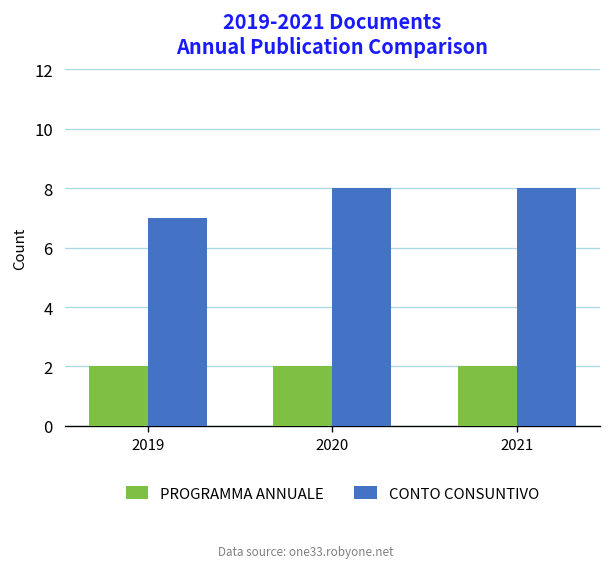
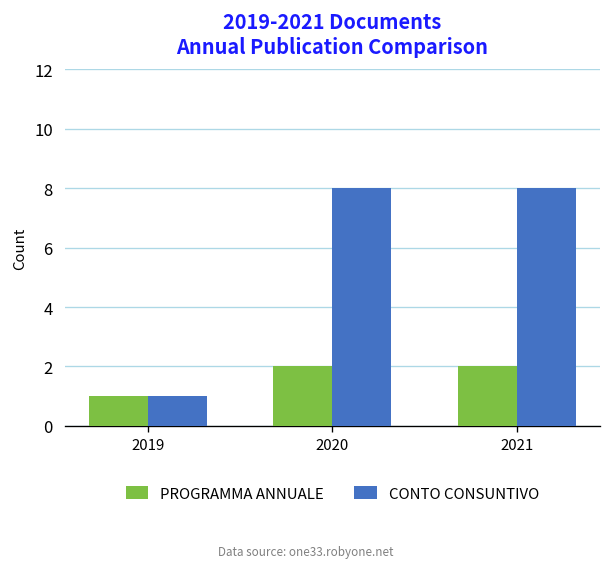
PROGRAMMA ANNUALE, 2019: 2 -> 1
CONTO CONSUNTIVO, 2019: 7 -> 1
